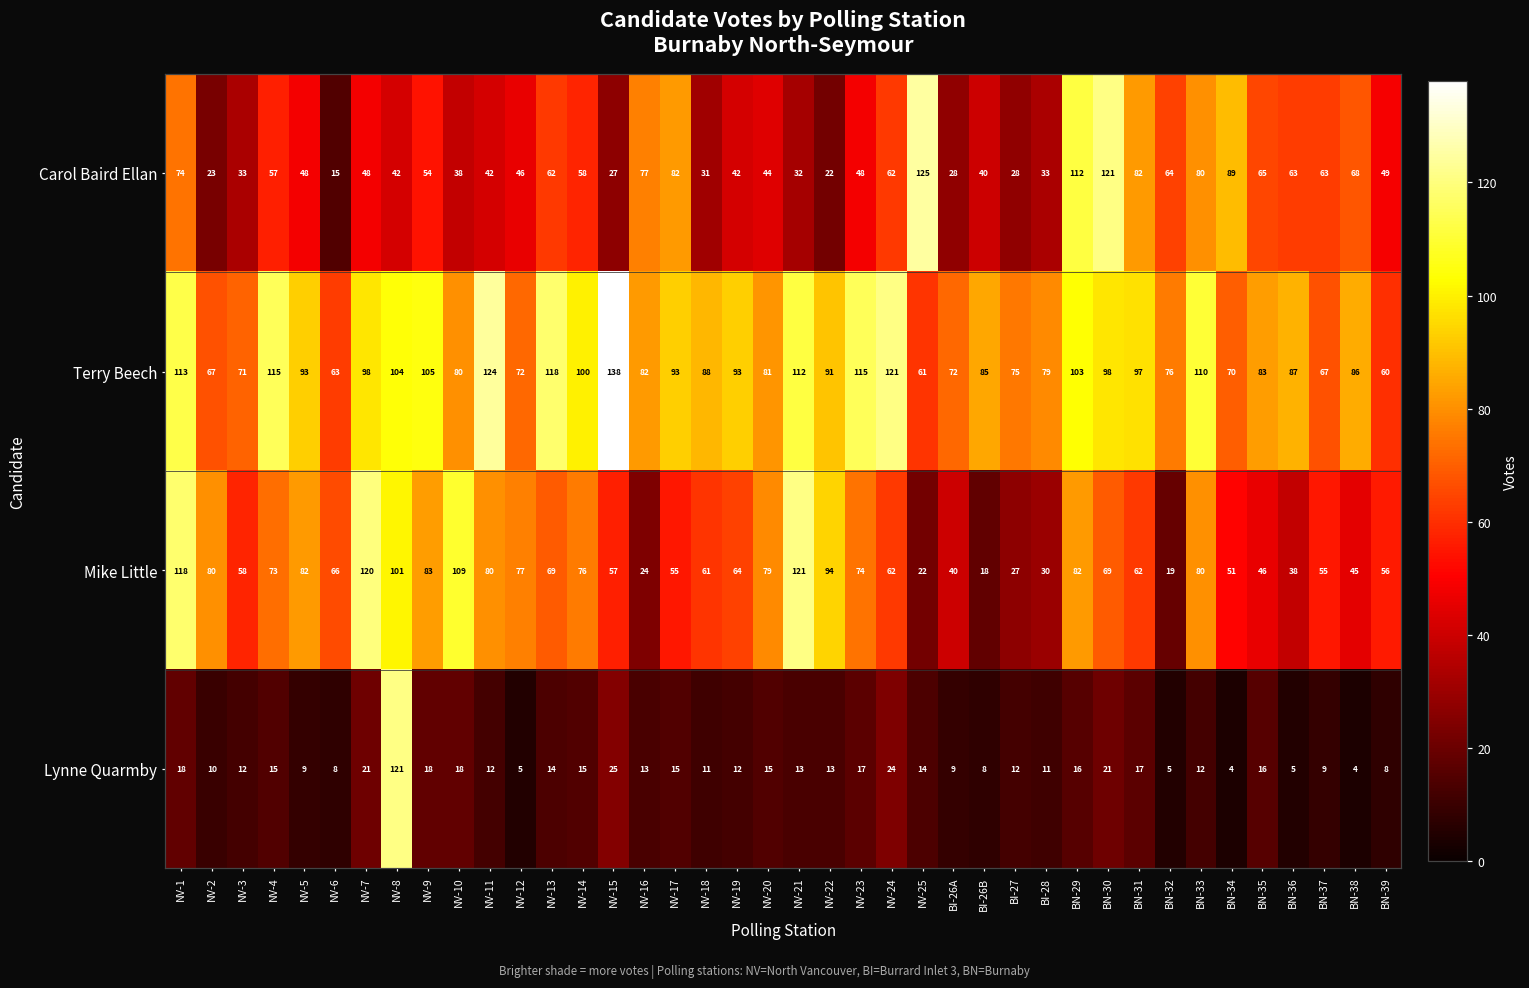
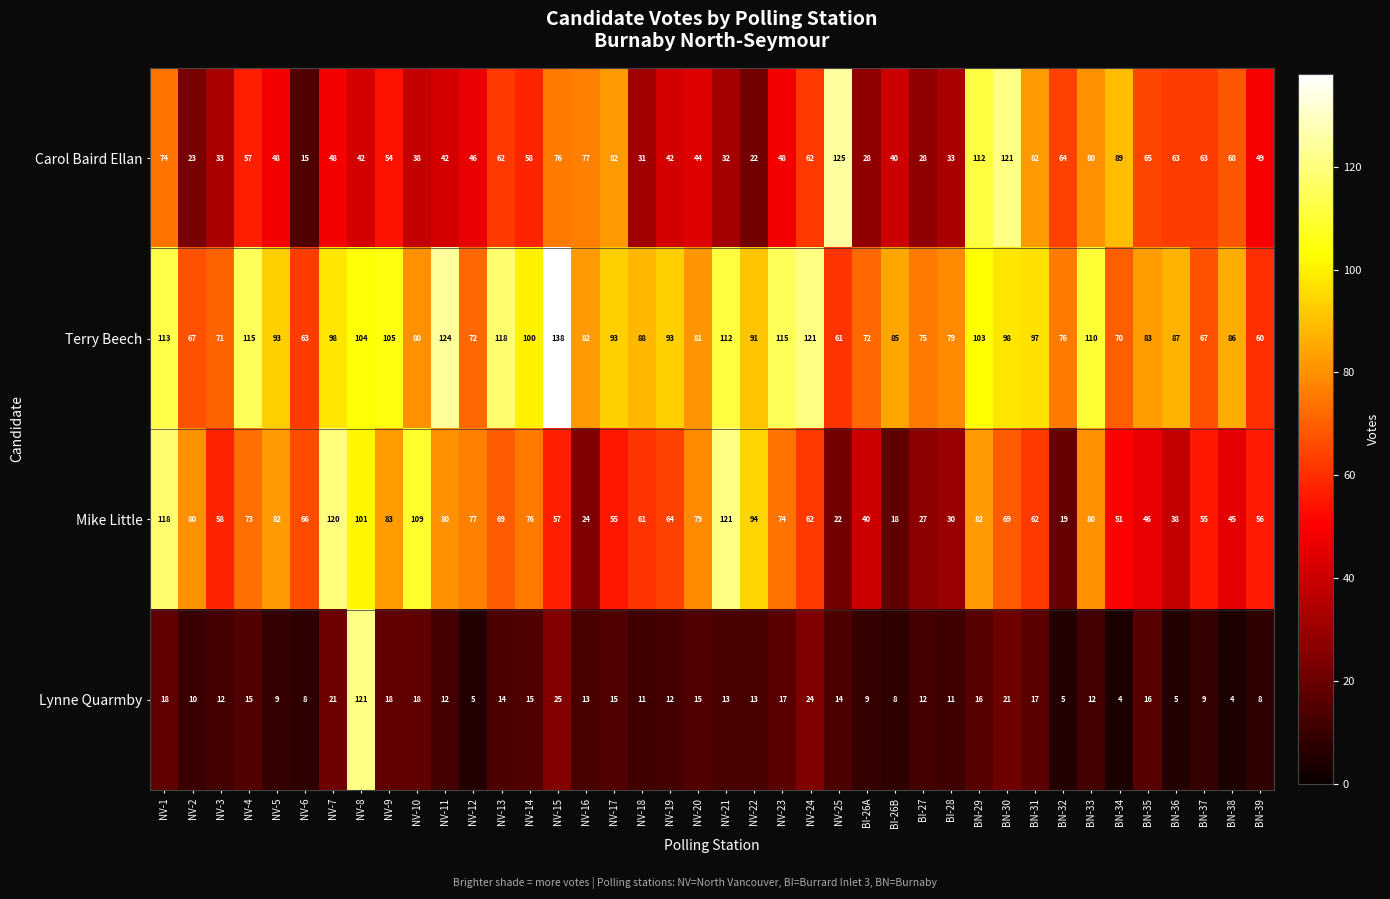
Carol Baird Ellan, NV-15: 27 -> 76
